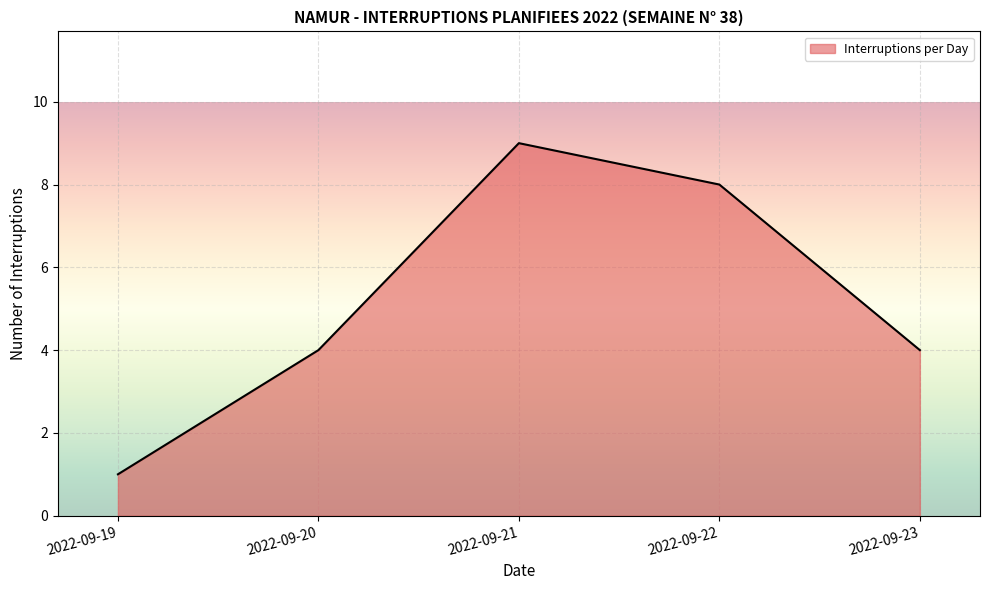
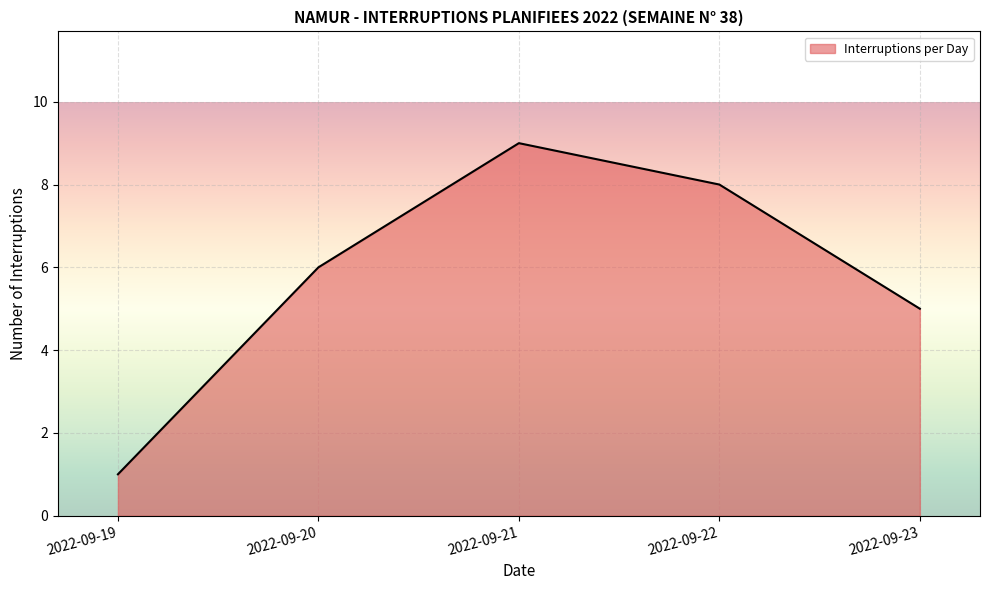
2022-09-20: 4 -> 6
2022-09-23: 4 -> 5
